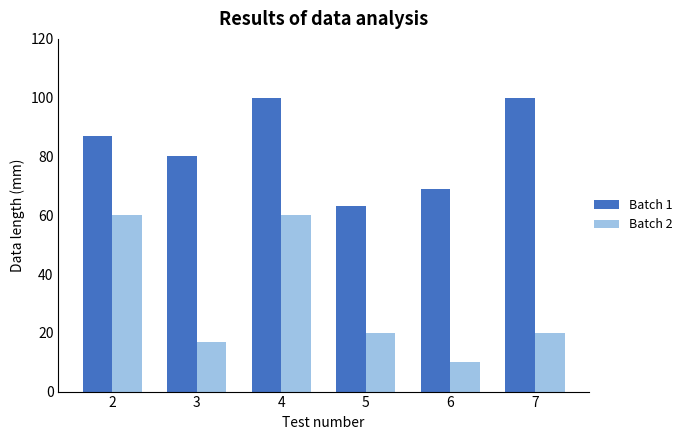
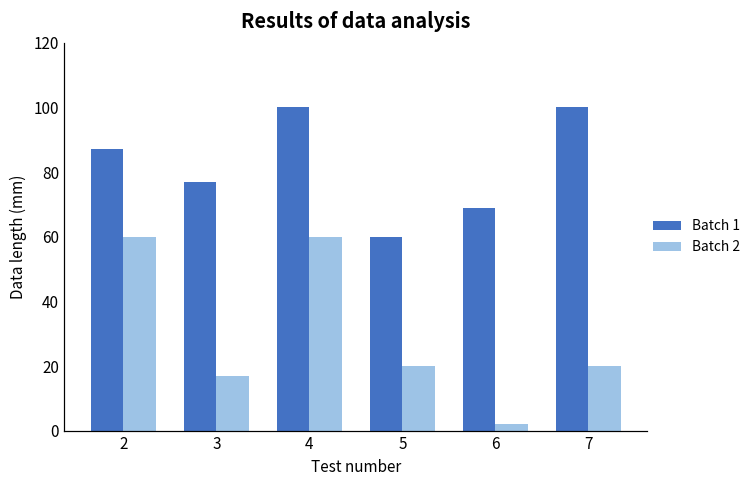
Batch 1, 3: 80 -> 77
Batch 1, 5: 63 -> 60
Batch 2, 6: 10 -> 2
